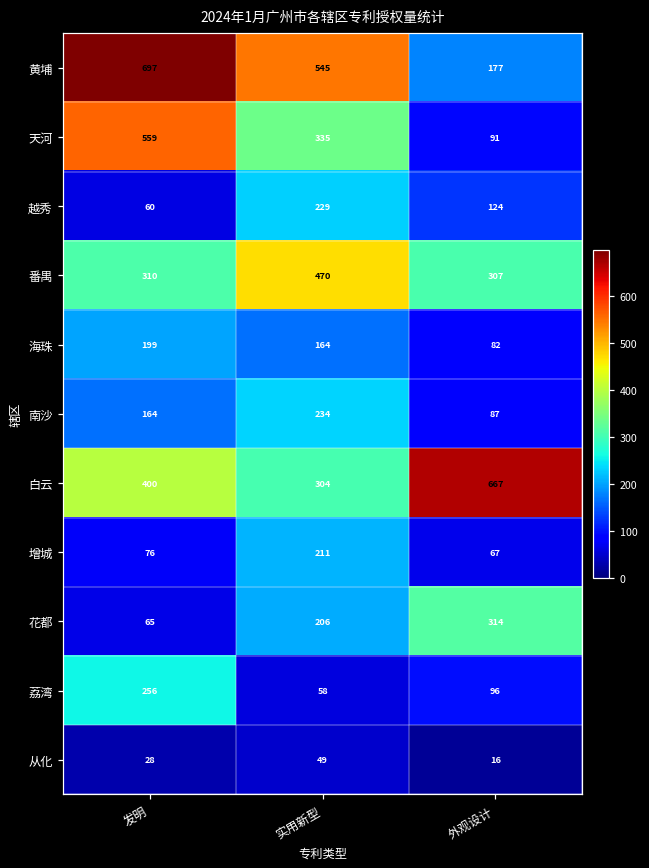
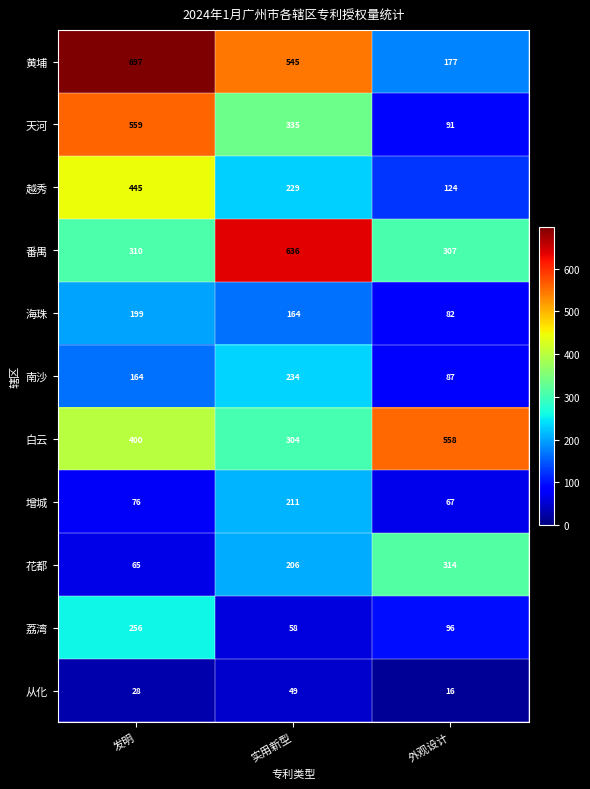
越秀, 发明: 60 -> 445
番禺, 实用新型: 470 -> 636
白云, 外观设计: 667 -> 558
